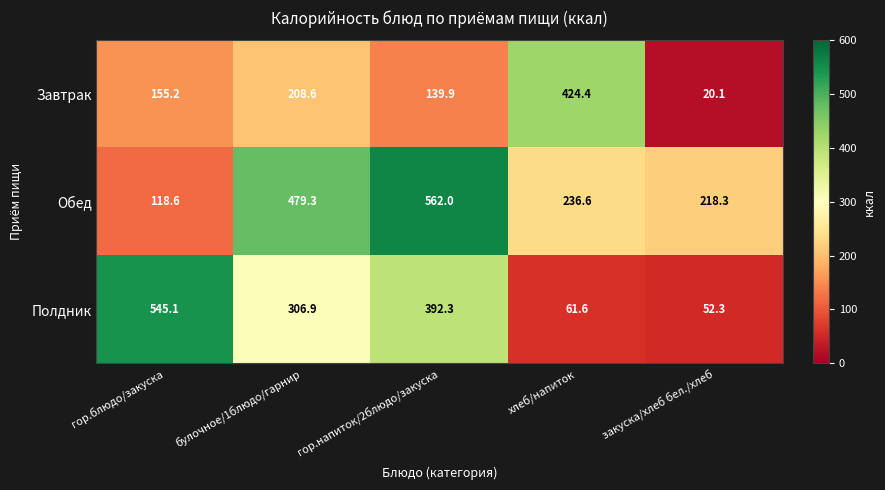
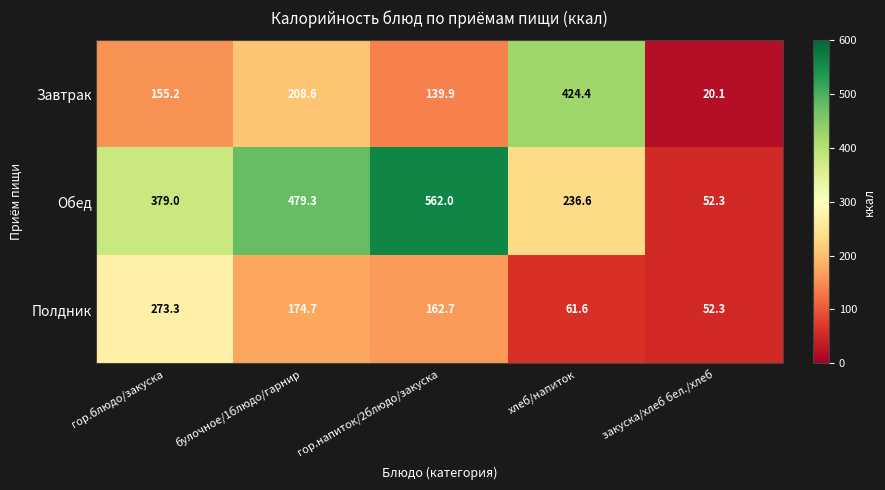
Обед, гор.блюдо/закуска: 118.6 -> 379.0
Обед, закуска/хлеб бел./хлеб: 218.3 -> 52.3
Полдник, гор.блюдо/закуска: 545.1 -> 273.3
Полдник, булочное/1блюдо/гарнир: 306.9 -> 174.7
Полдник, гор.напиток/2блюдо/закуска: 392.3 -> 162.7
